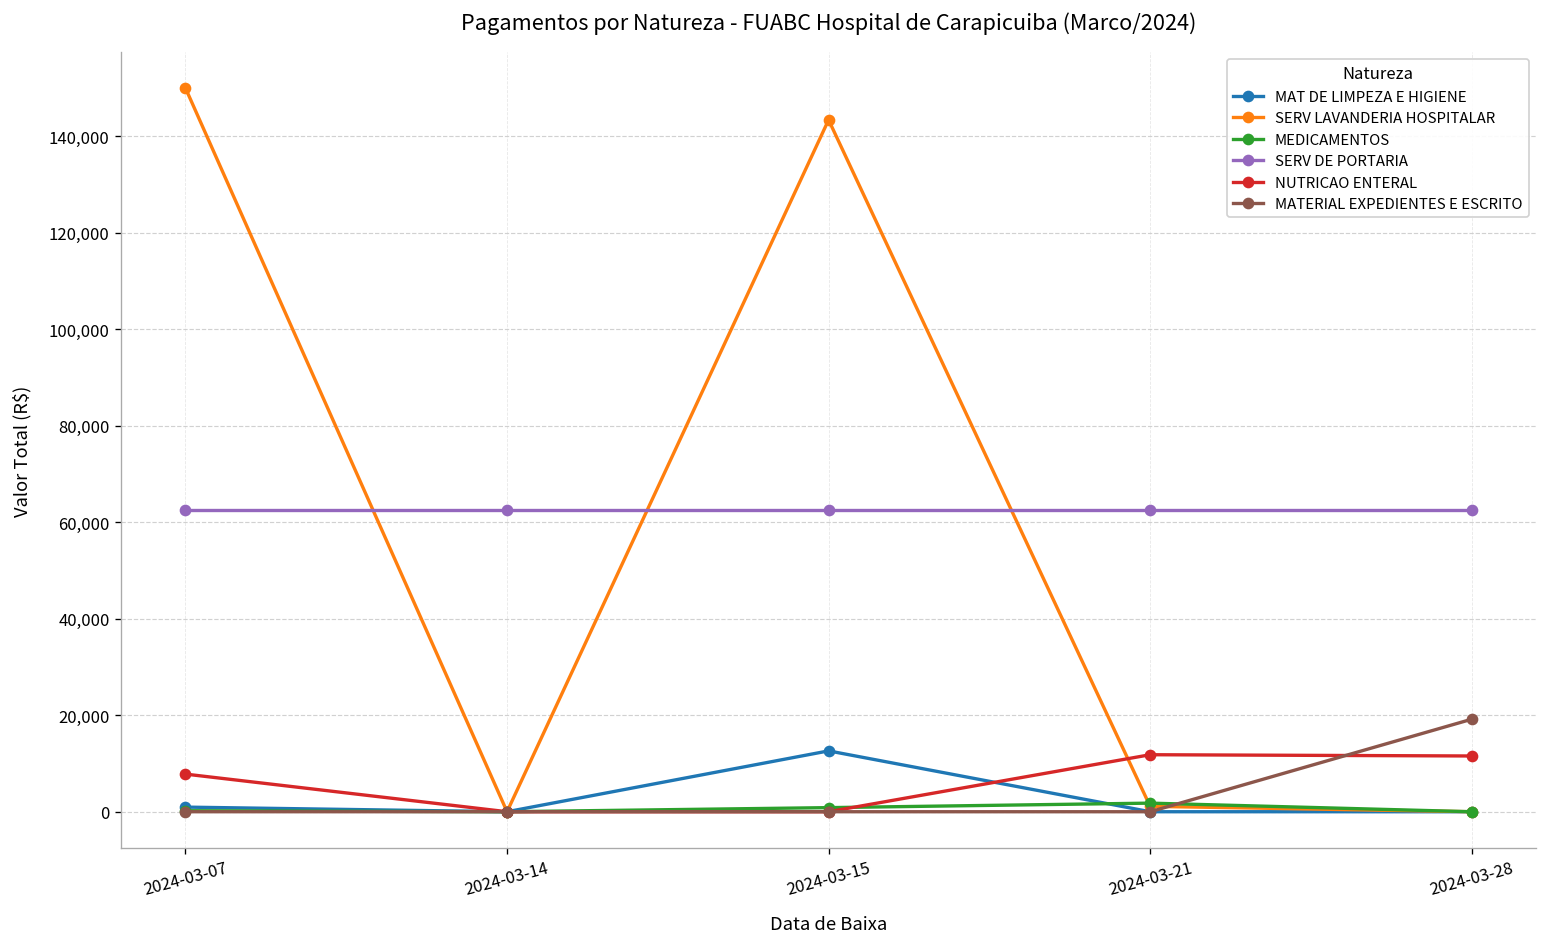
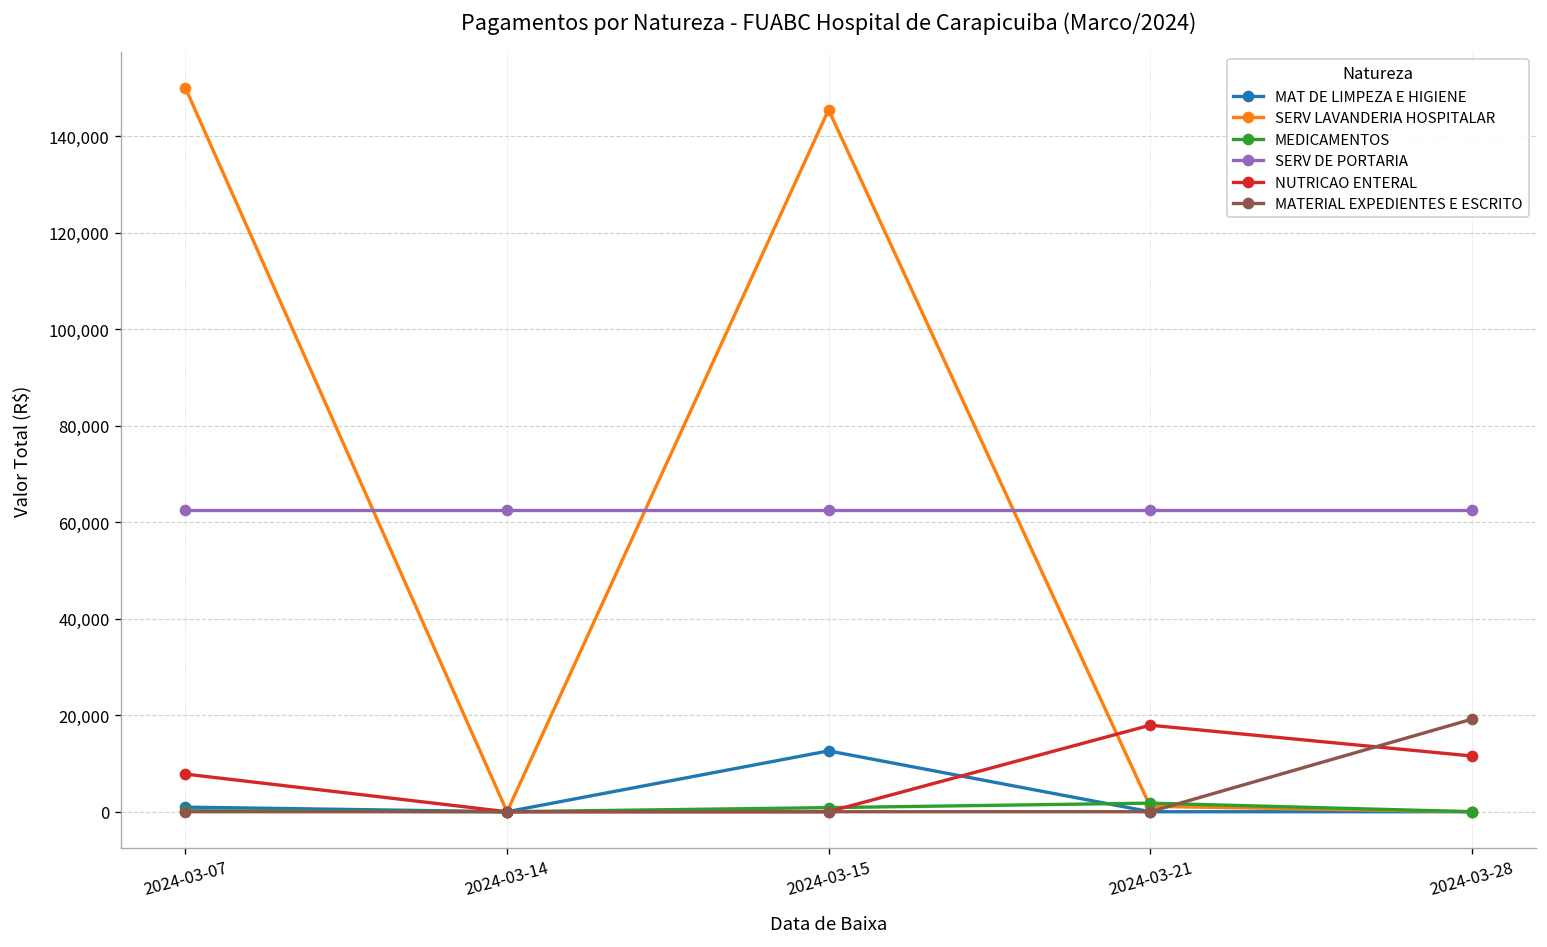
SERV LAVANDERIA HOSPITALAR, 2024-03-15: 143,000 -> 145,000
NUTRICAO ENTERAL, 2024-03-21: 12,000 -> 18,000
